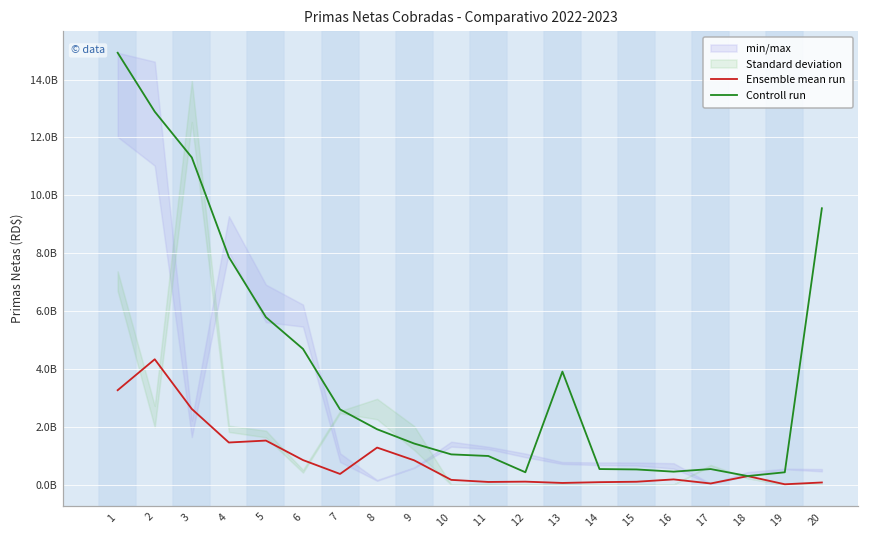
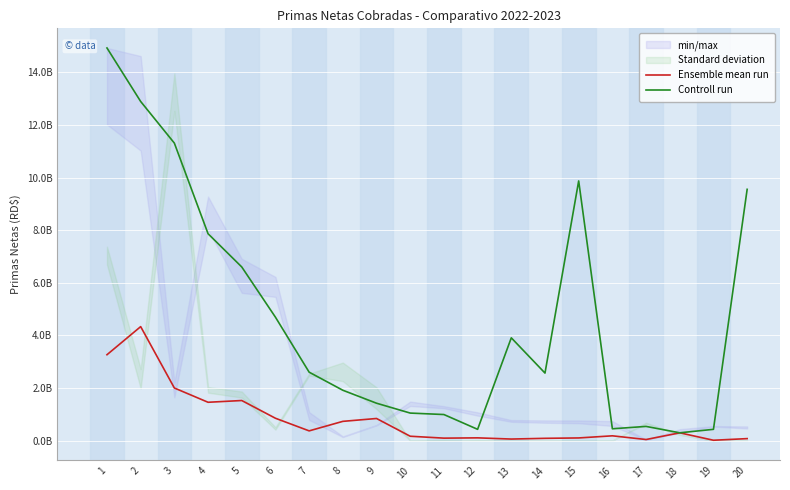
Ensemble mean run, 3: 2600000000 -> 2000000000
Controll run, 5: 5800000000 -> 6600000000
Ensemble mean run, 8: 1300000000 -> 700000000
Controll run, 14: 500000000 -> 2600000000
Controll run, 15: 500000000 -> 9900000000
